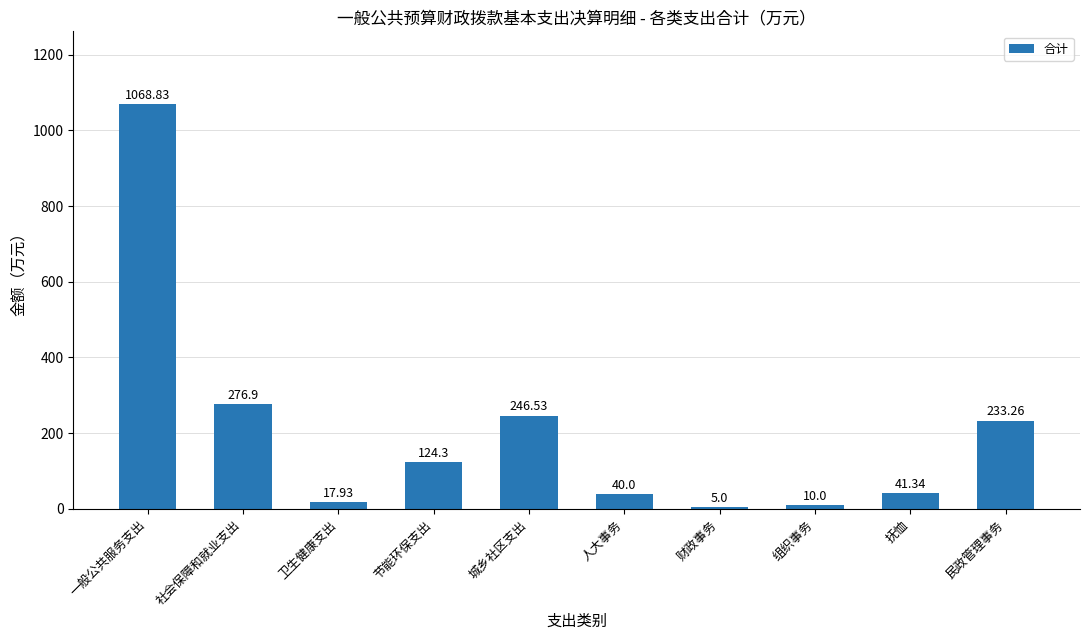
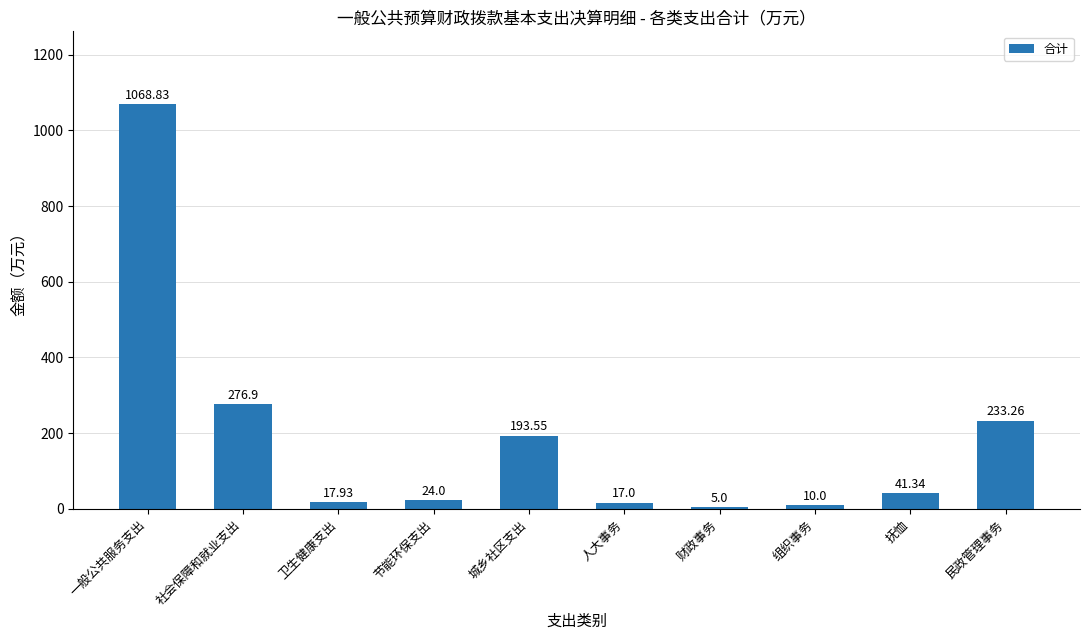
节能环保支出: 124.3 -> 24.0
城乡社区支出: 246.53 -> 193.55
人大事务: 40.0 -> 17.0
